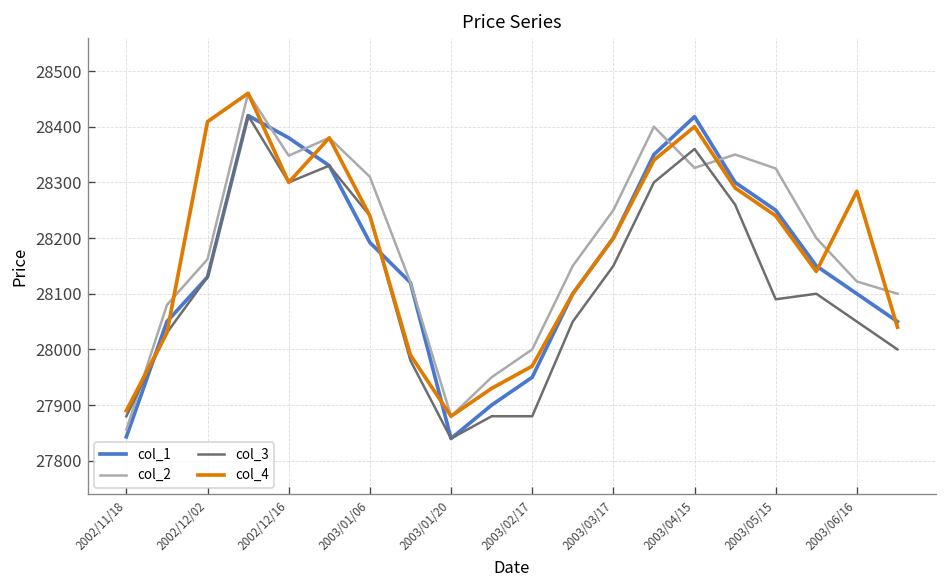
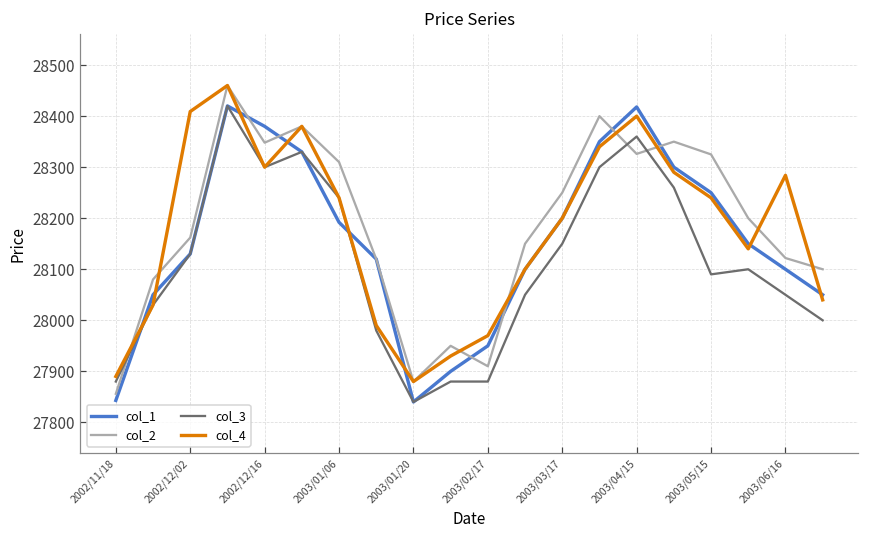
col_2, 2003/02/17: 28000 -> 27910
